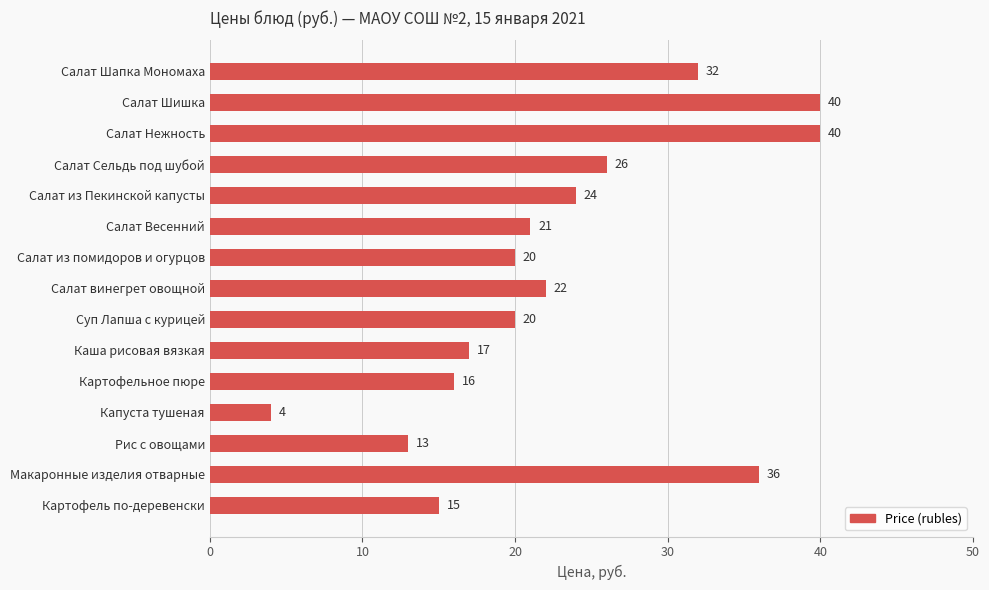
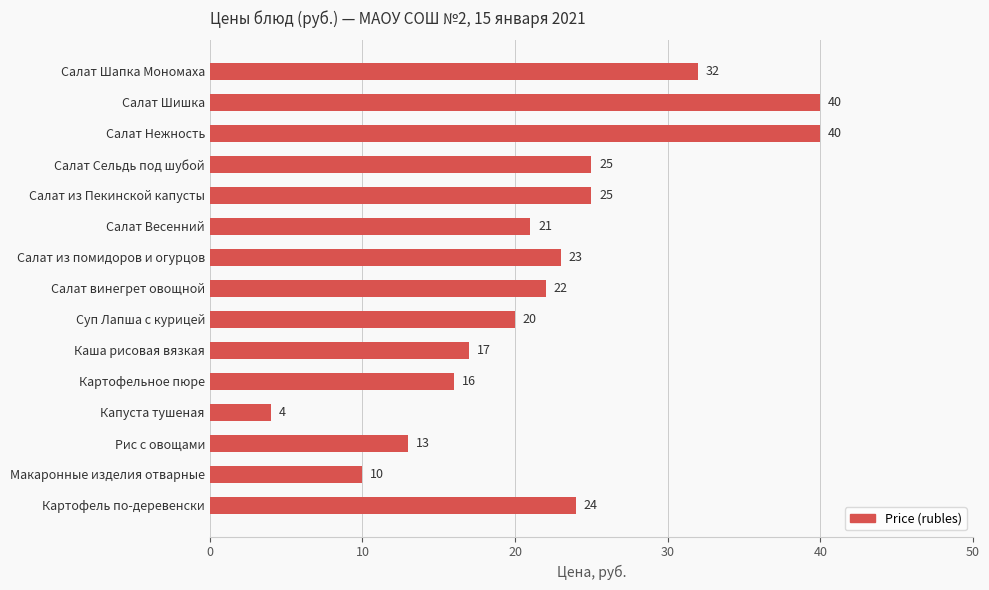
Салат Сельдь под шубой: 26 -> 25
Салат из Пекинской капусты: 24 -> 25
Салат из помидоров и огурцов: 20 -> 23
Макаронные изделия отварные: 36 -> 10
Картофель по-деревенски: 15 -> 24
